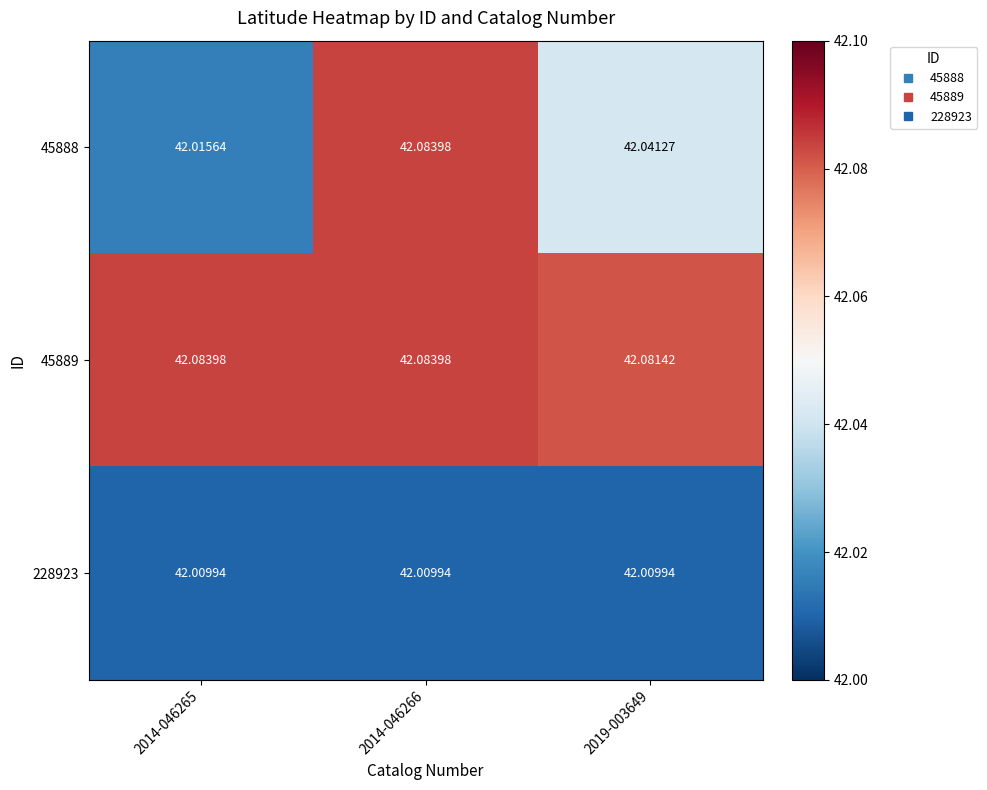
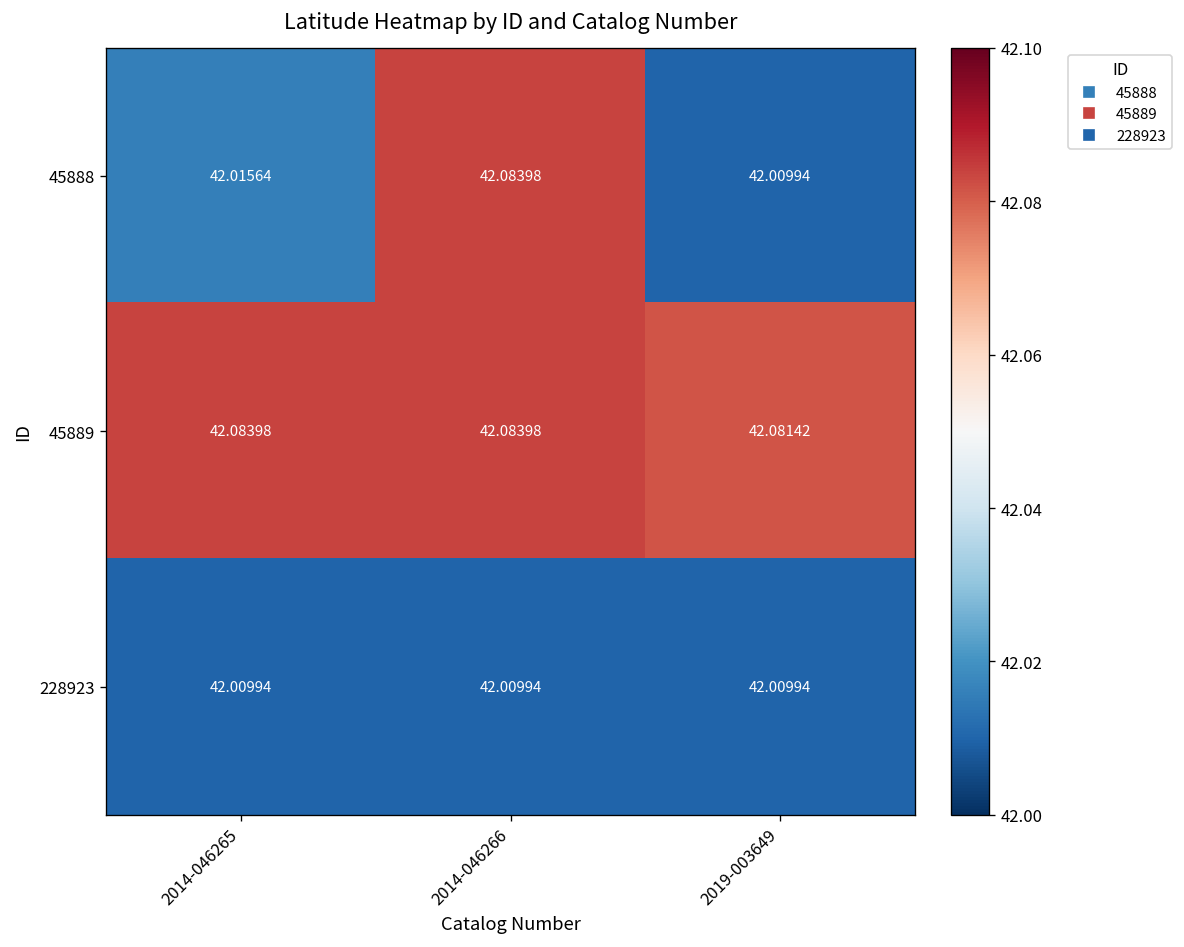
45888, 2019-003649: 42.04127 -> 42.00994
